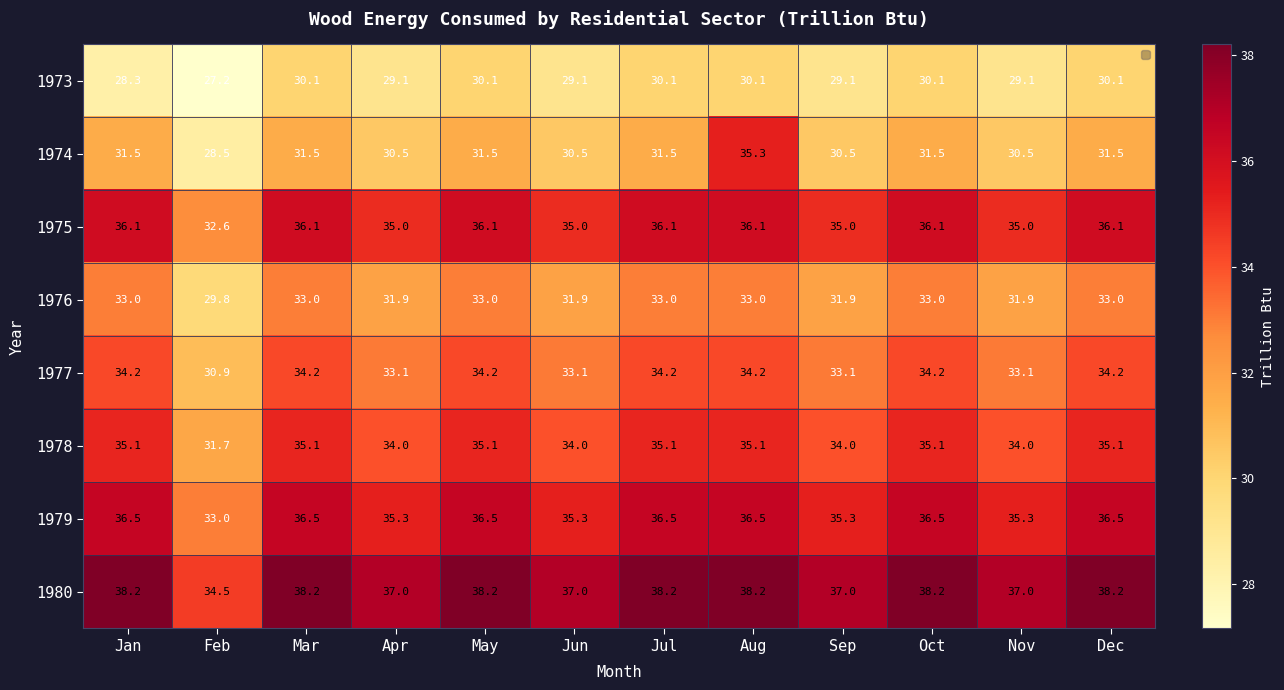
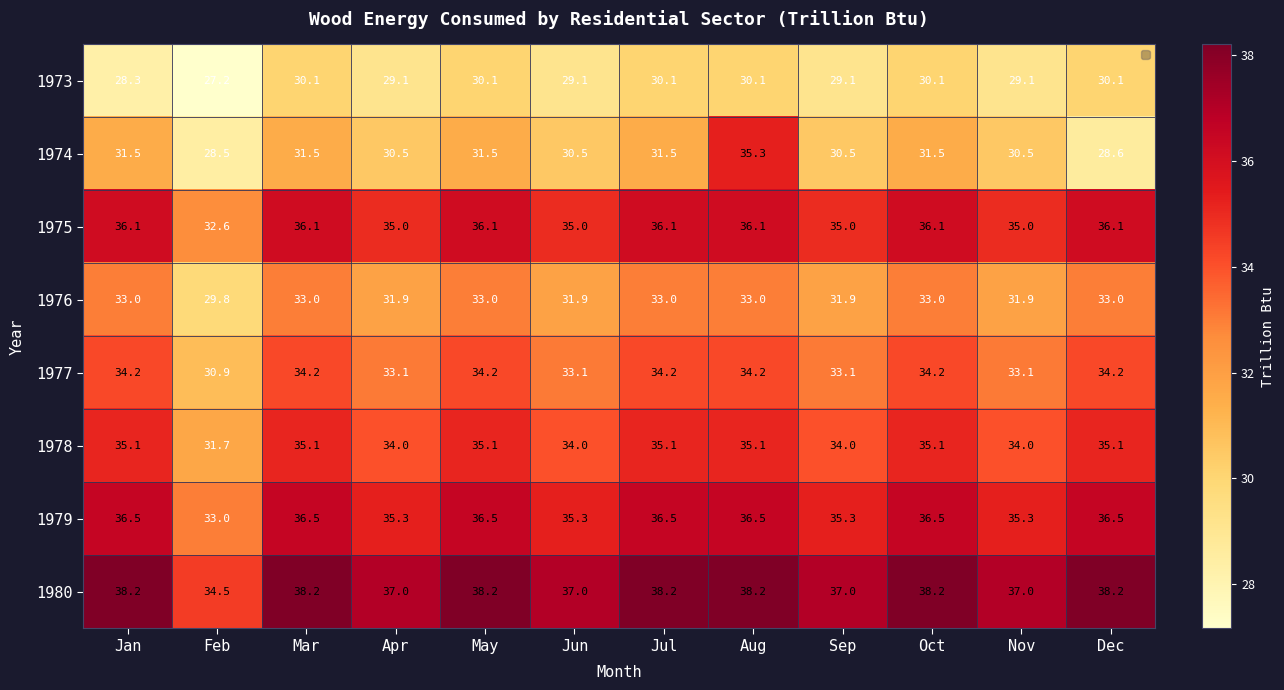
1974, Dec: 31.5 -> 28.6
